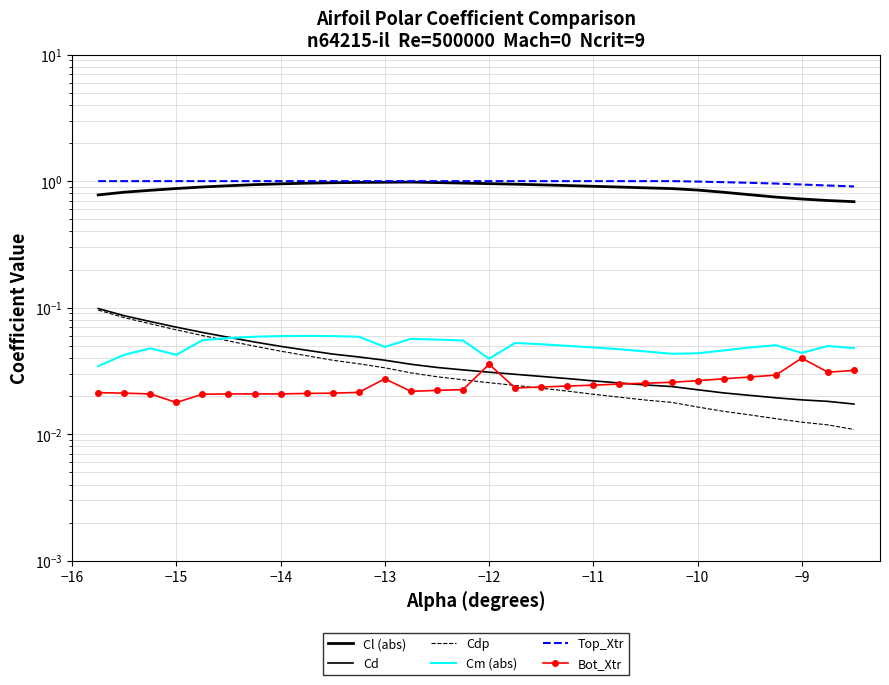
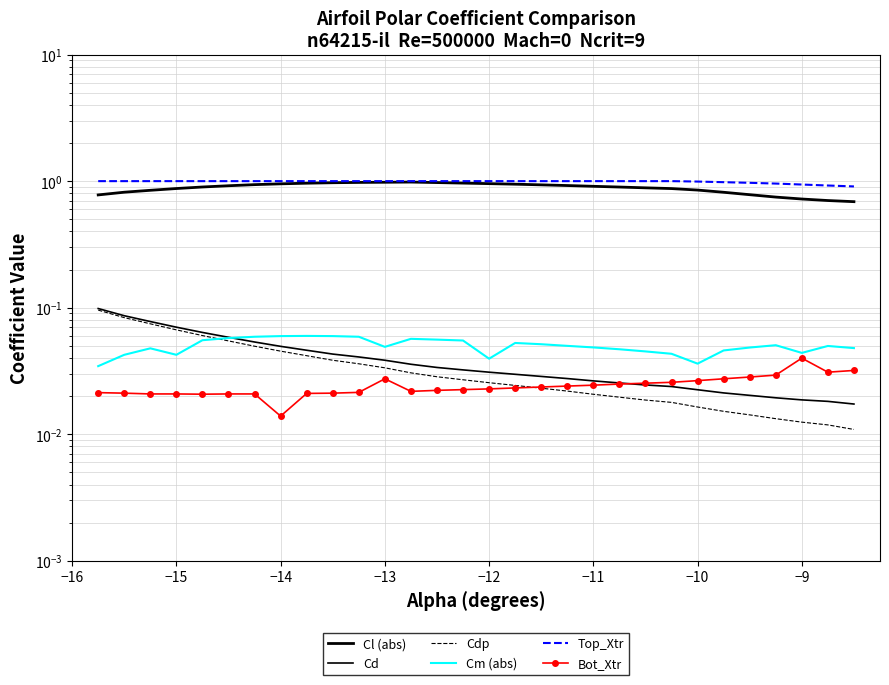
Bot_Xtr, −15: 0.018 -> 0.021
Bot_Xtr, −14: 0.021 -> 0.014
Bot_Xtr, −12: 0.036 -> 0.023
Cm (abs), −10: 0.044 -> 0.036
